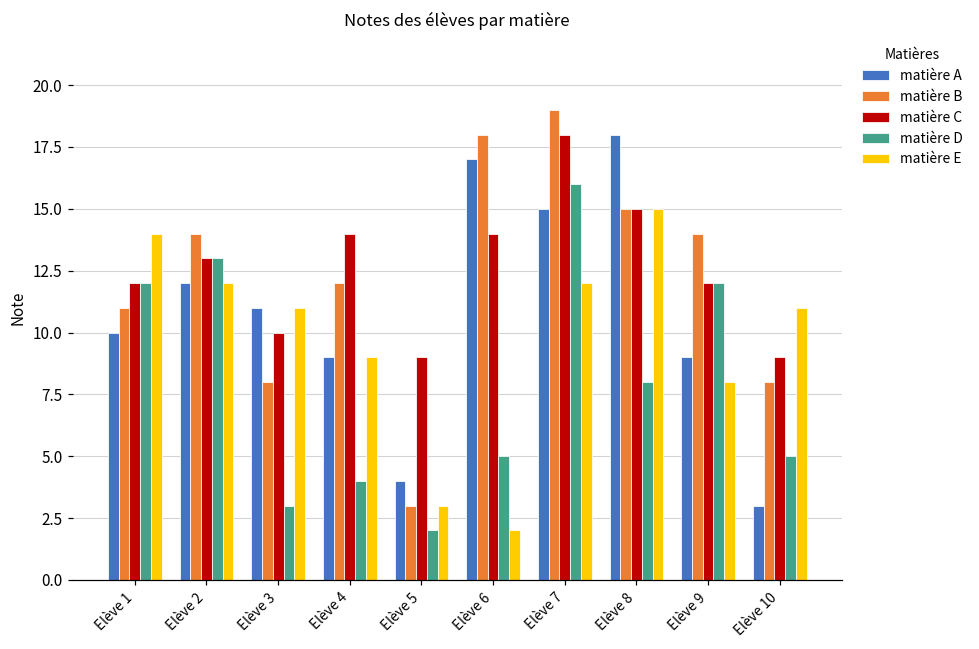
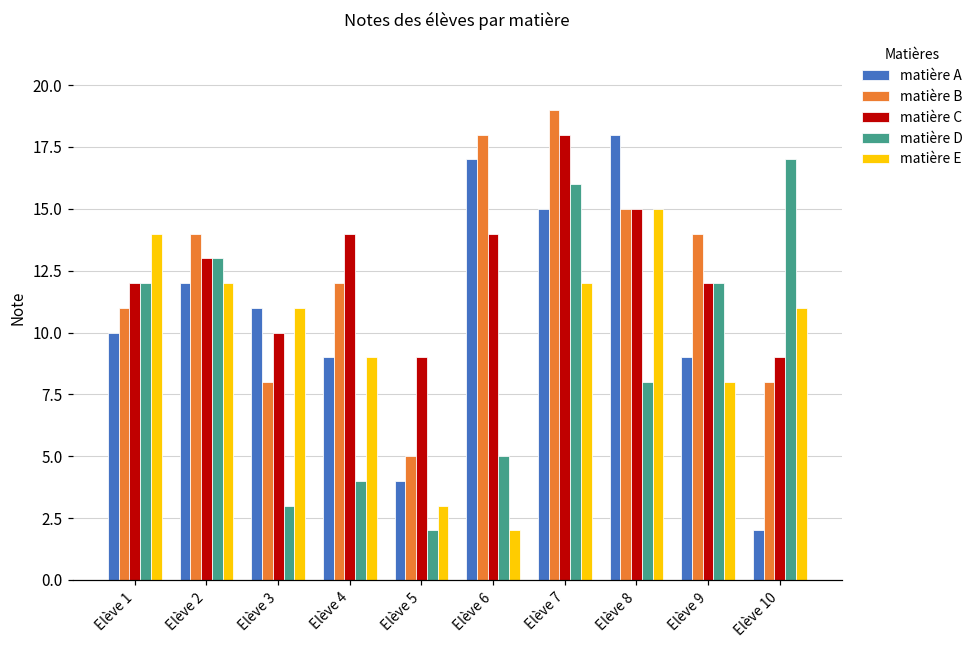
matière B, Elève 5: 3 -> 5
matière A, Elève 10: 3 -> 2
matière D, Elève 10: 5 -> 17
